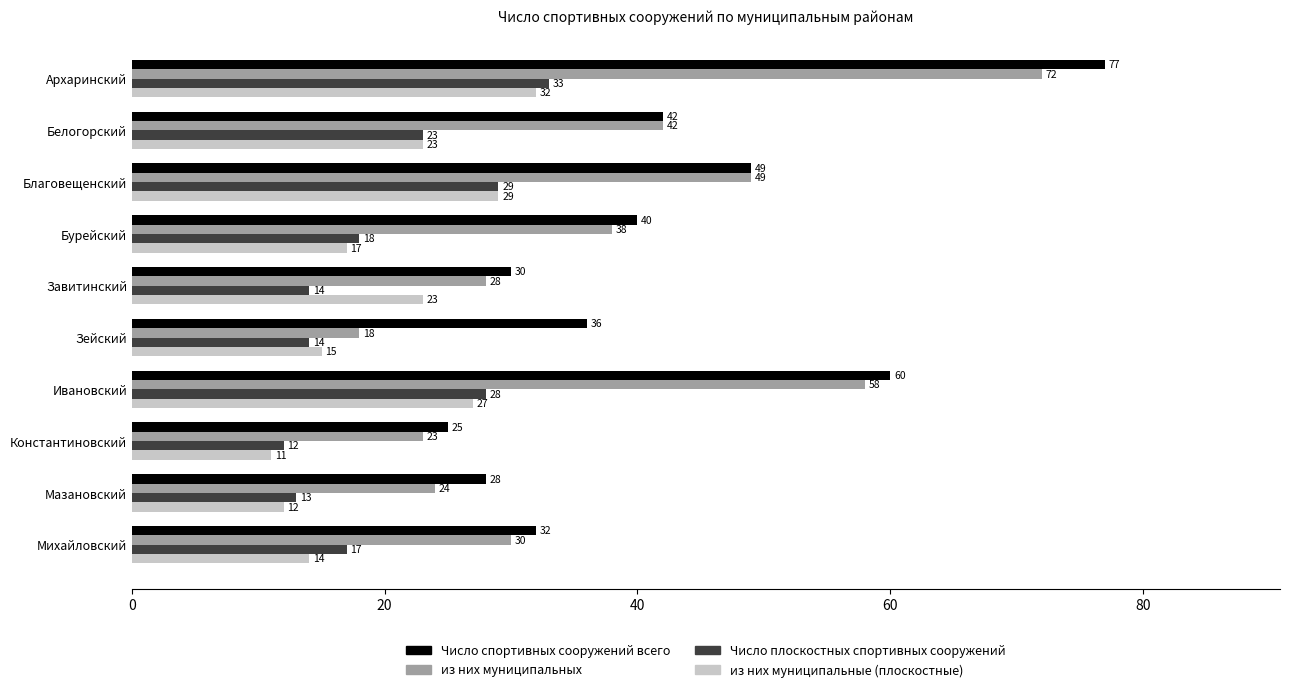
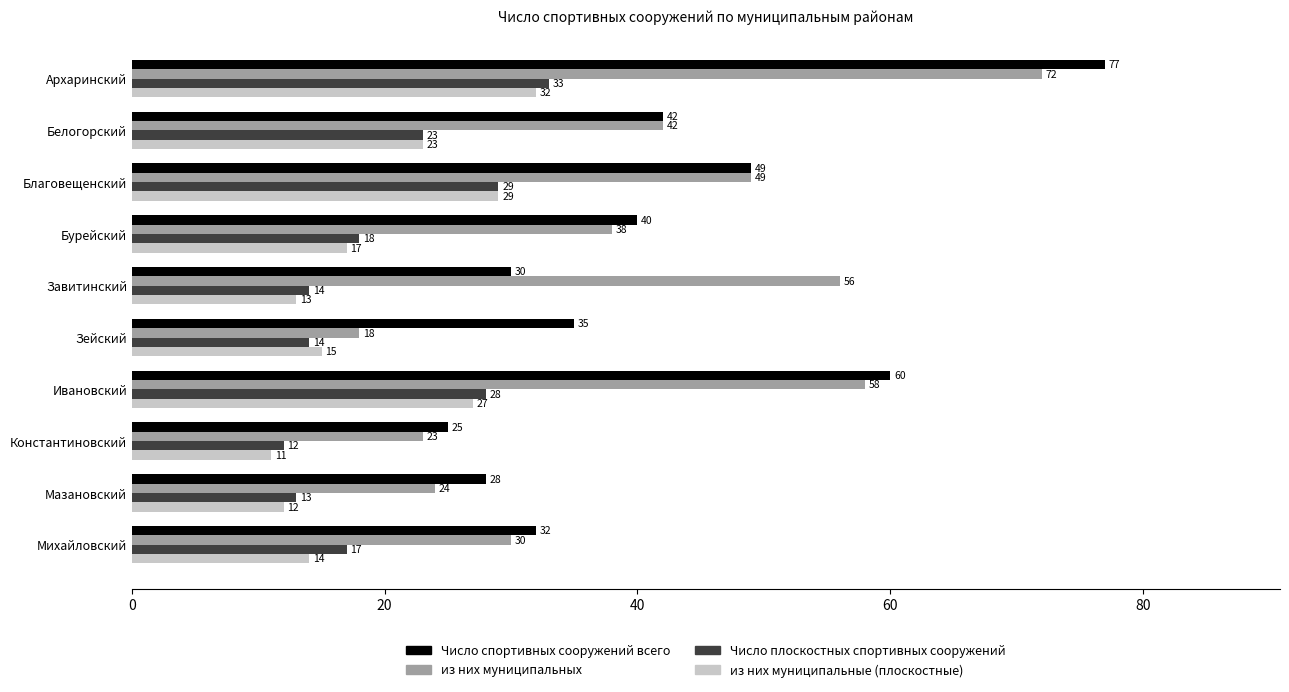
из них муниципальных, Завитинский: 28 -> 56
из них муниципальные (плоскостные), Завитинский: 23 -> 13
Число спортивных сооружений всего, Зейский: 36 -> 35
